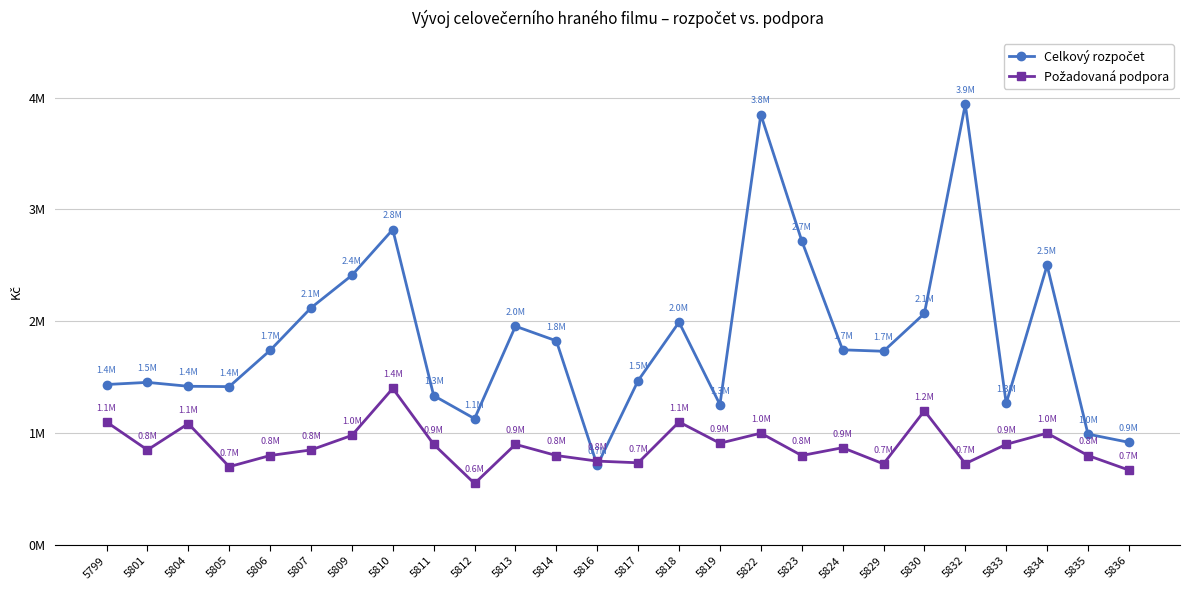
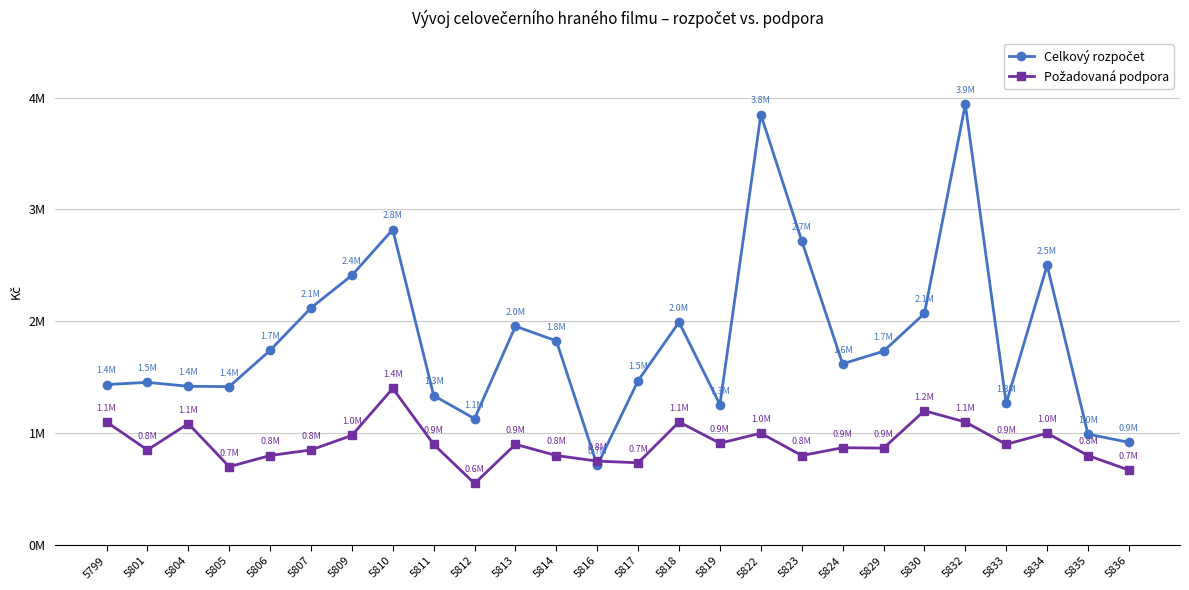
Celkový rozpočet, 5824: 1.7M -> 1.6M
Požadovaná podpora, 5829: 0.7M -> 0.9M
Požadovaná podpora, 5832: 0.7M -> 1.1M
